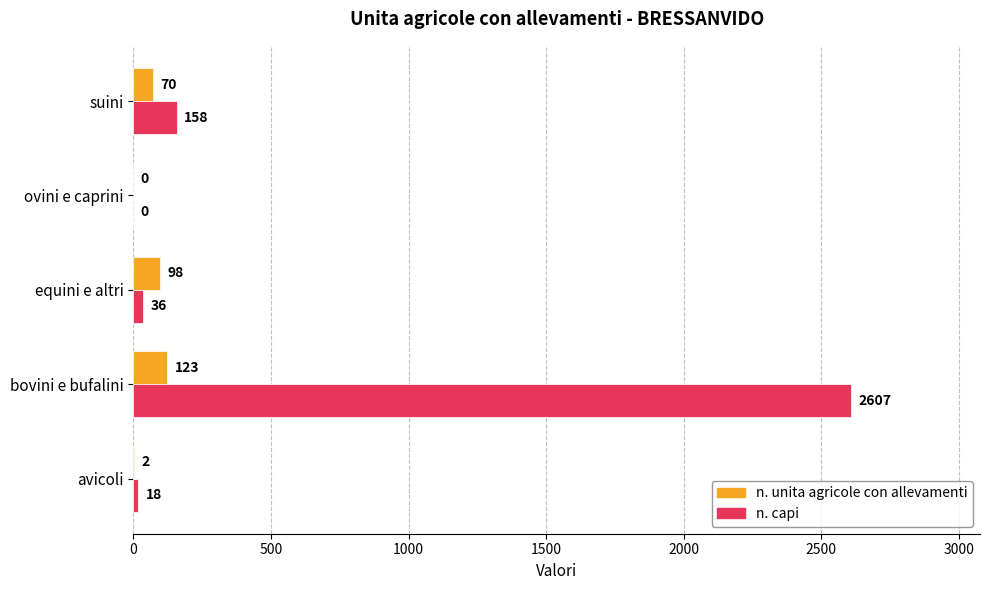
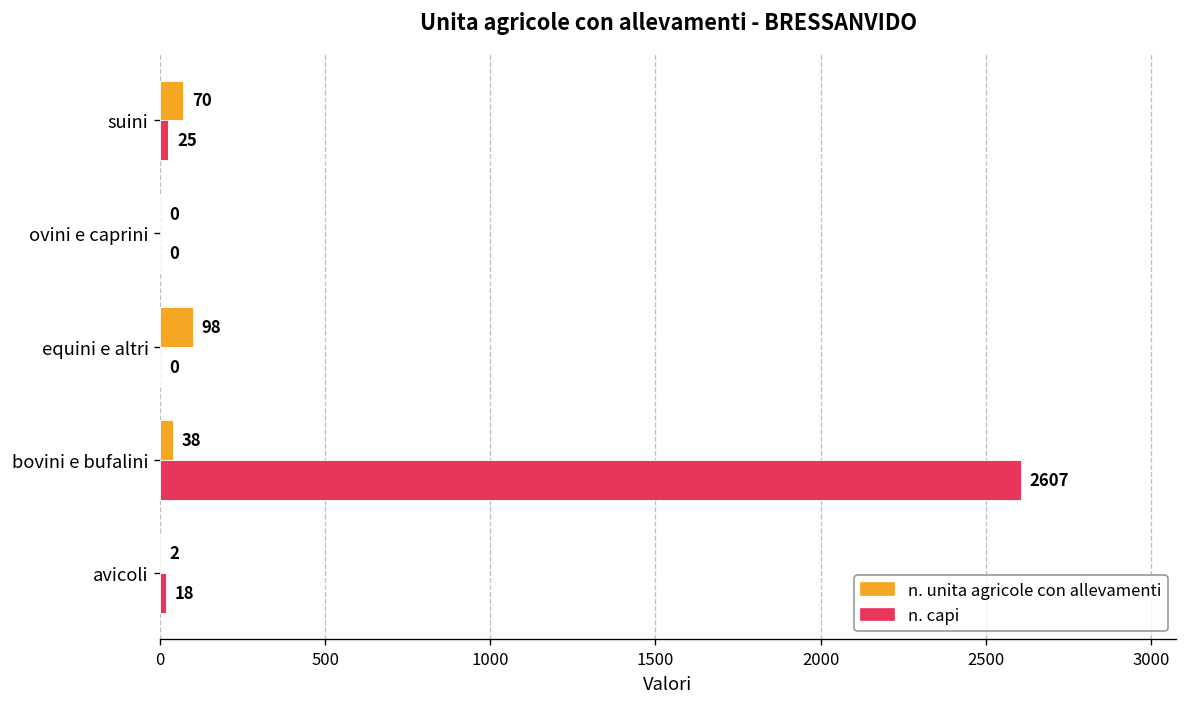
n. capi, suini: 158 -> 25
n. capi, equini e altri: 36 -> 0
n. unita agricole con allevamenti, bovini e bufalini: 123 -> 38
